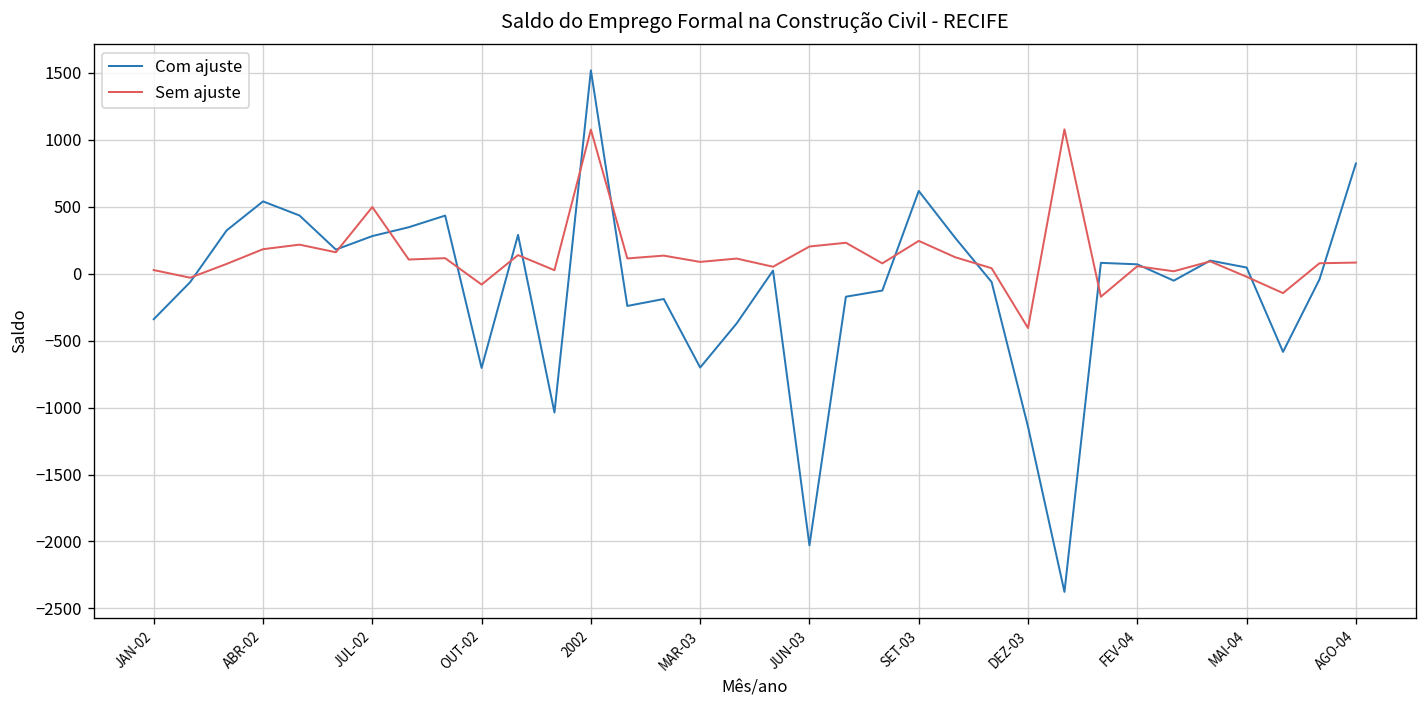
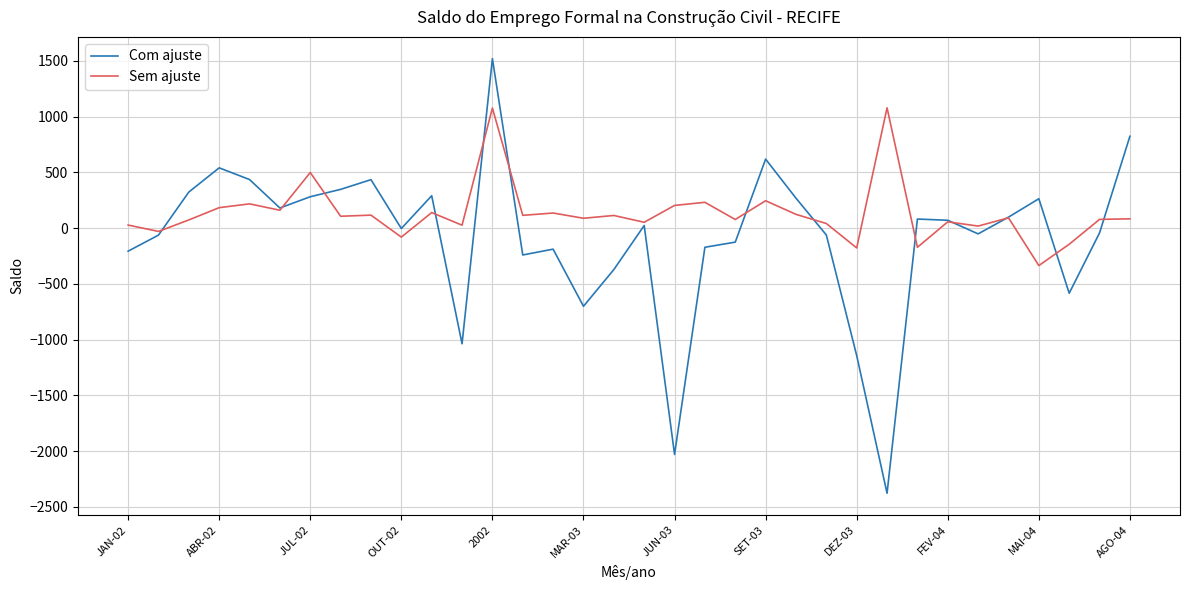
Com ajuste, JAN-02: -340 -> -210
Com ajuste, OUT-02: -700 -> 0
Sem ajuste, DEZ-03: -410 -> -180
Com ajuste, MAI-04: 50 -> 260
Sem ajuste, MAI-04: -20 -> -340
